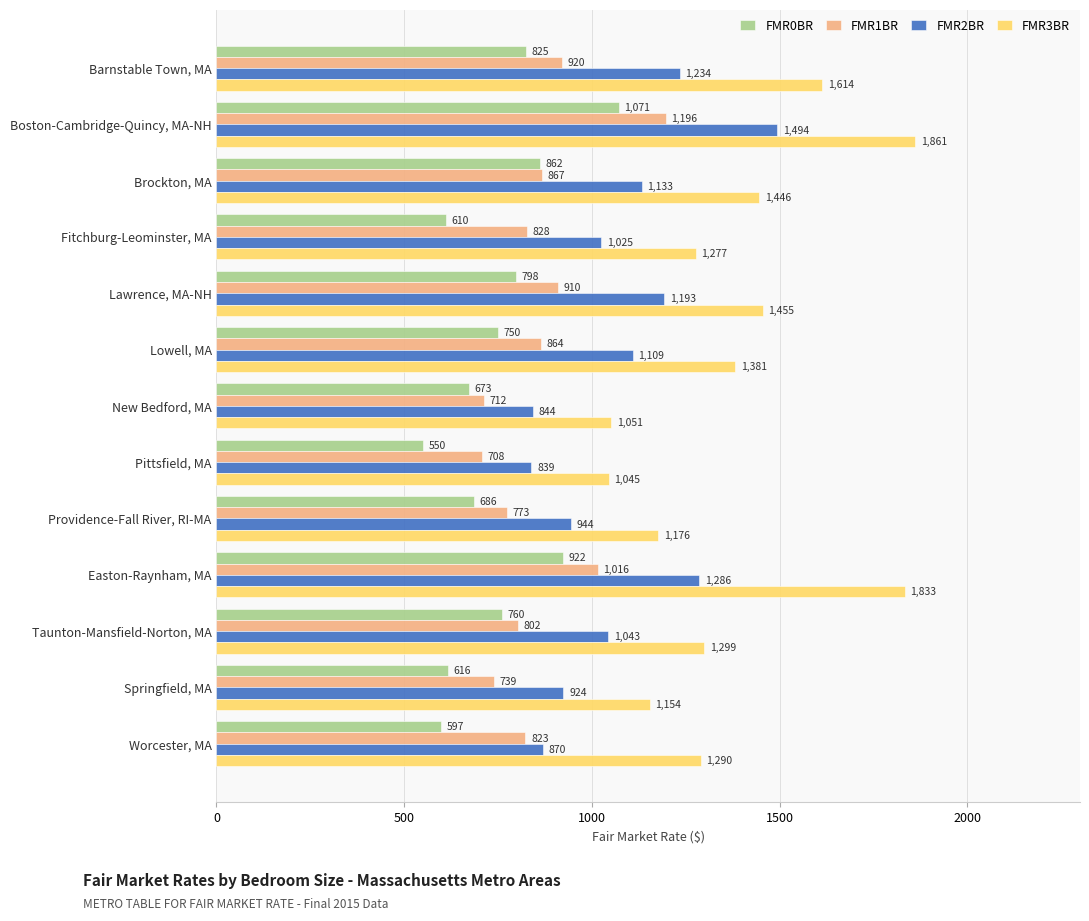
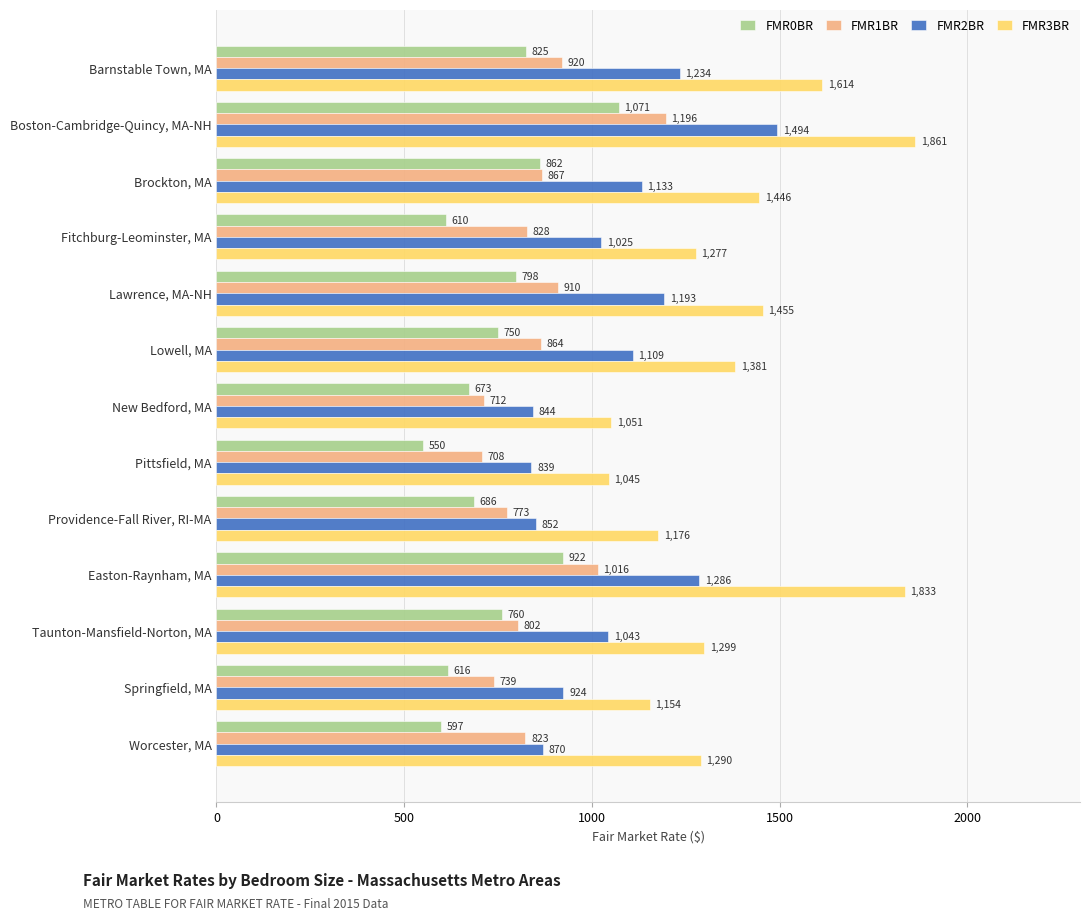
FMR2BR, Providence-Fall River, RI-MA: 944 -> 852
